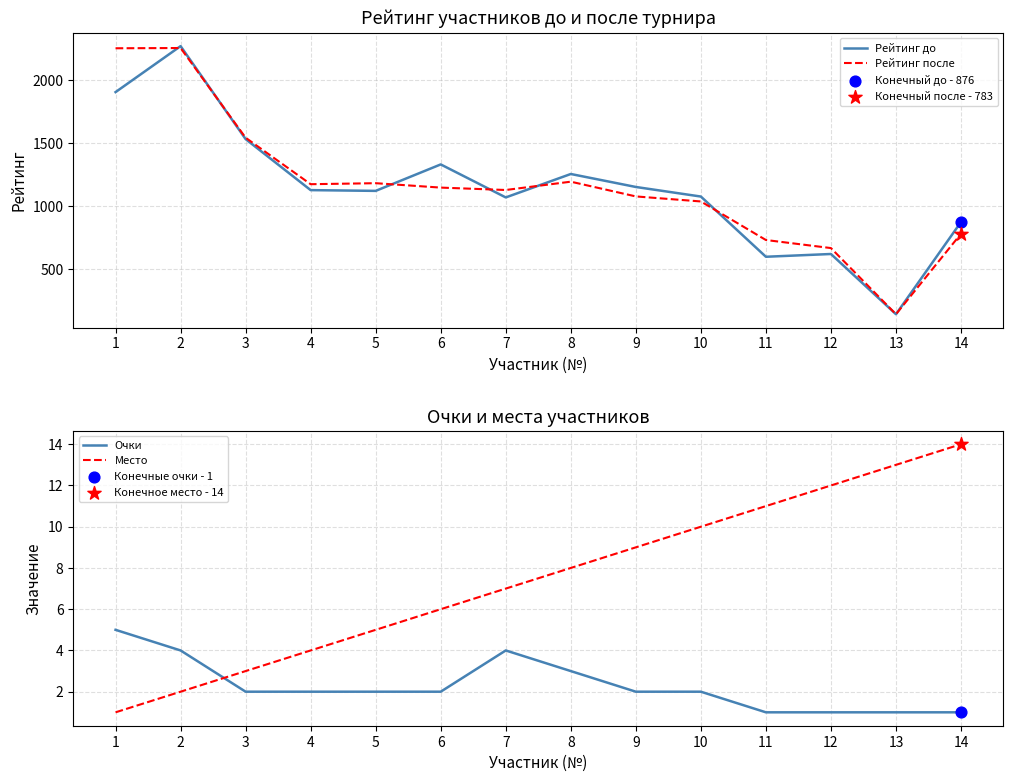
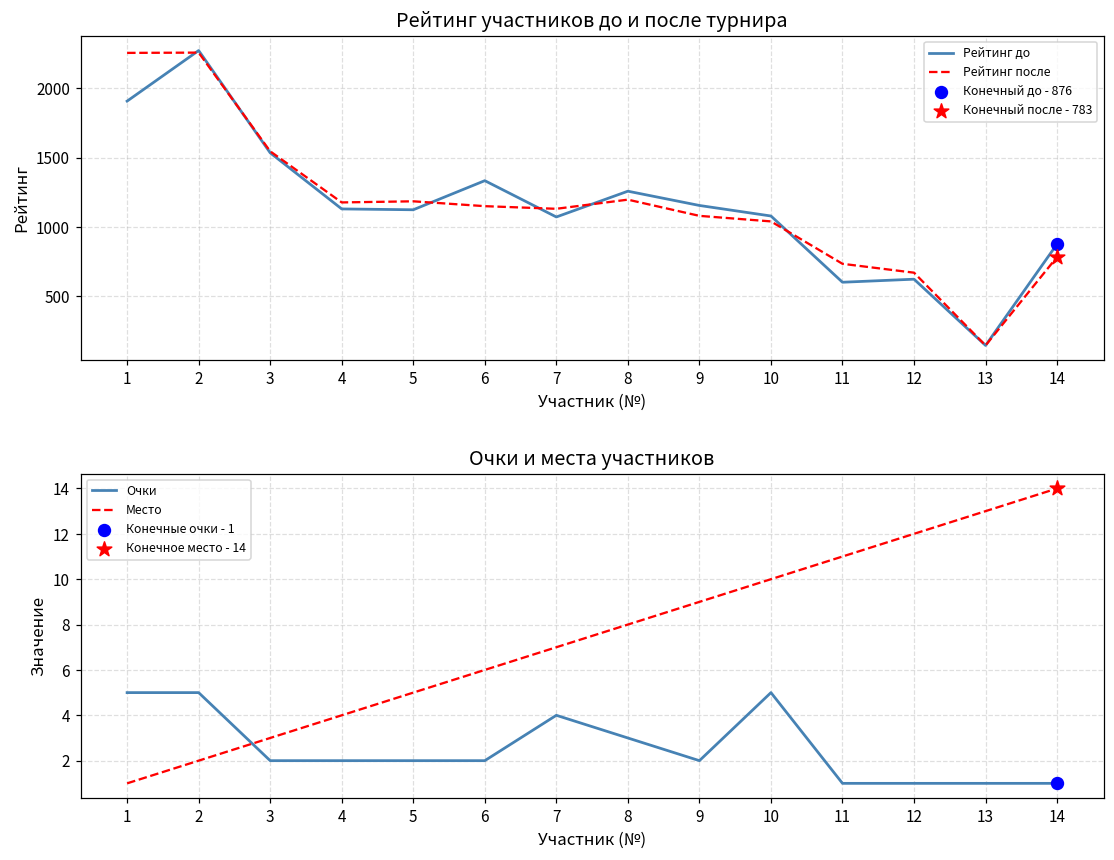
Очки и места участников, Очки, 2: 4 -> 5
Очки и места участников, Очки, 10: 2 -> 5
